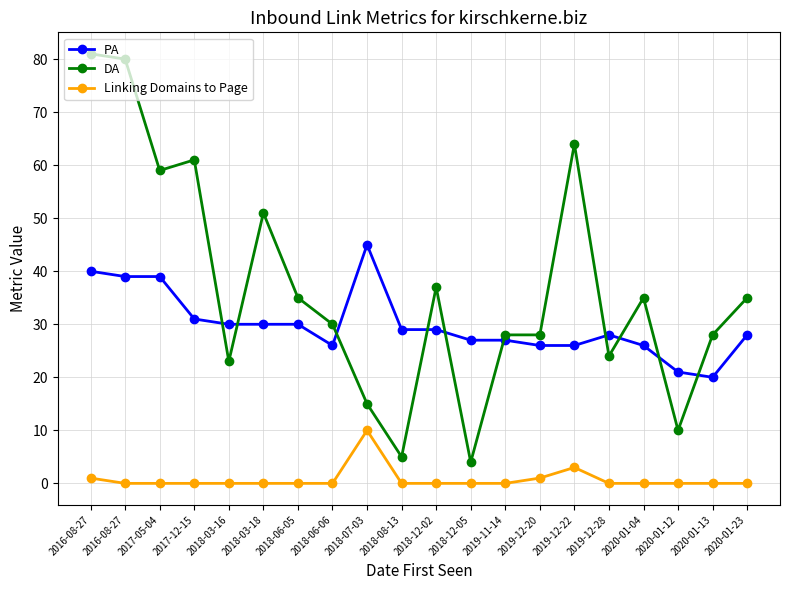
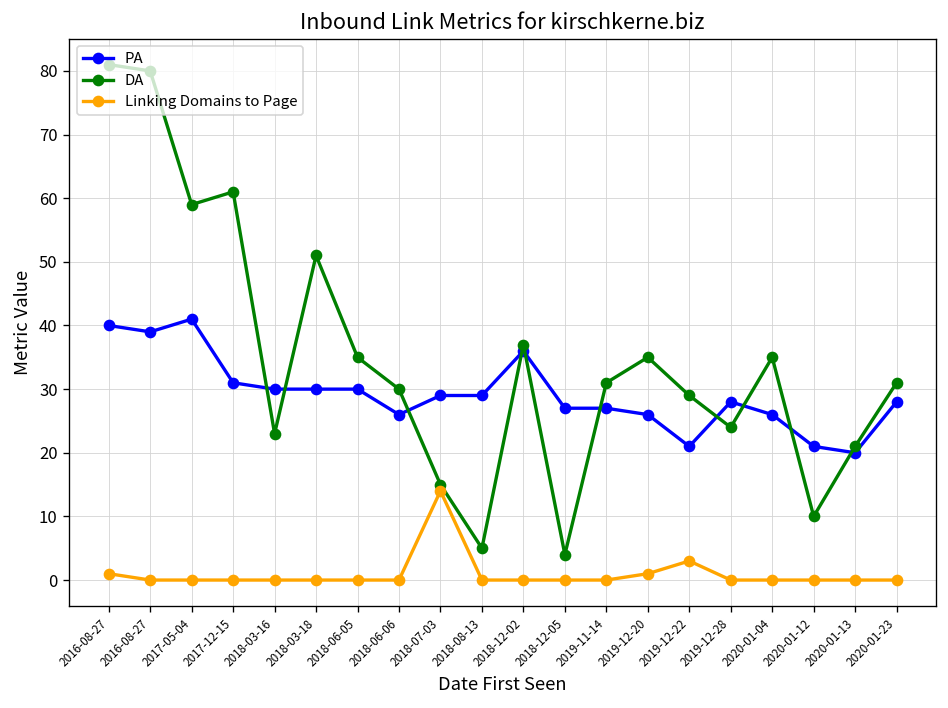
PA, 2017-05-04: 39 -> 41
PA, 2018-07-03: 45 -> 29
Linking Domains to Page, 2018-07-03: 10 -> 14
PA, 2018-12-02: 29 -> 36
DA, 2019-11-14: 28 -> 31
DA, 2019-12-20: 28 -> 35
PA, 2019-12-22: 26 -> 21
DA, 2019-12-22: 64 -> 29
DA, 2020-01-13: 28 -> 21
DA, 2020-01-23: 35 -> 31
